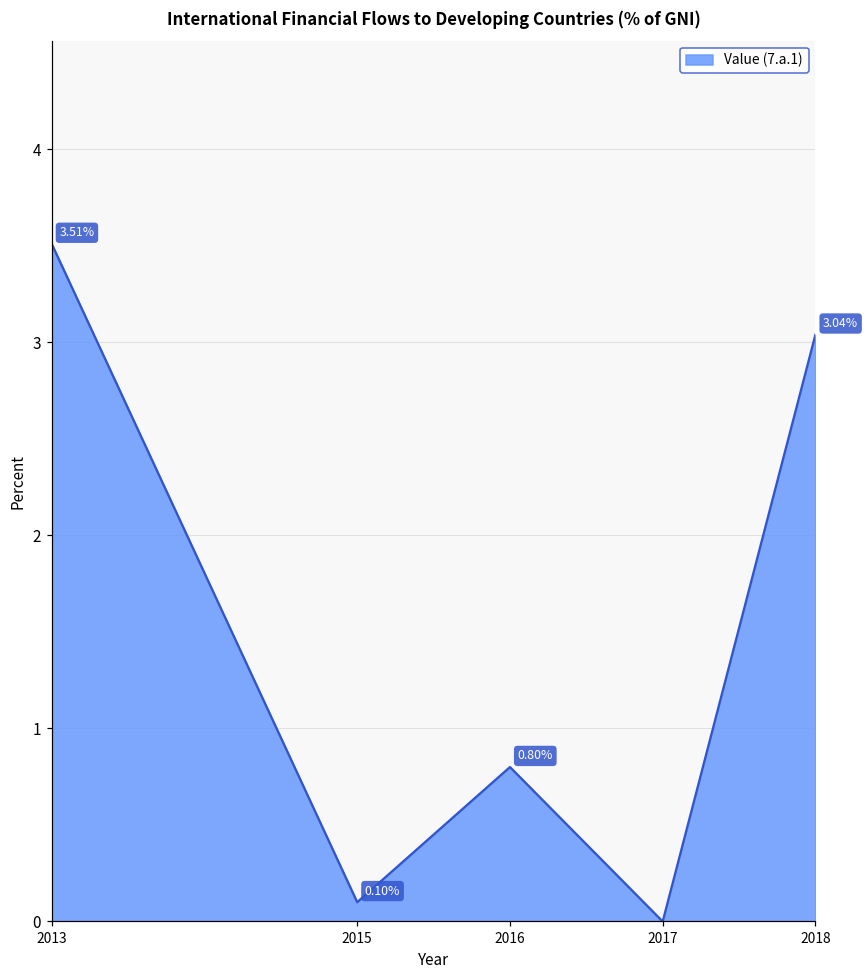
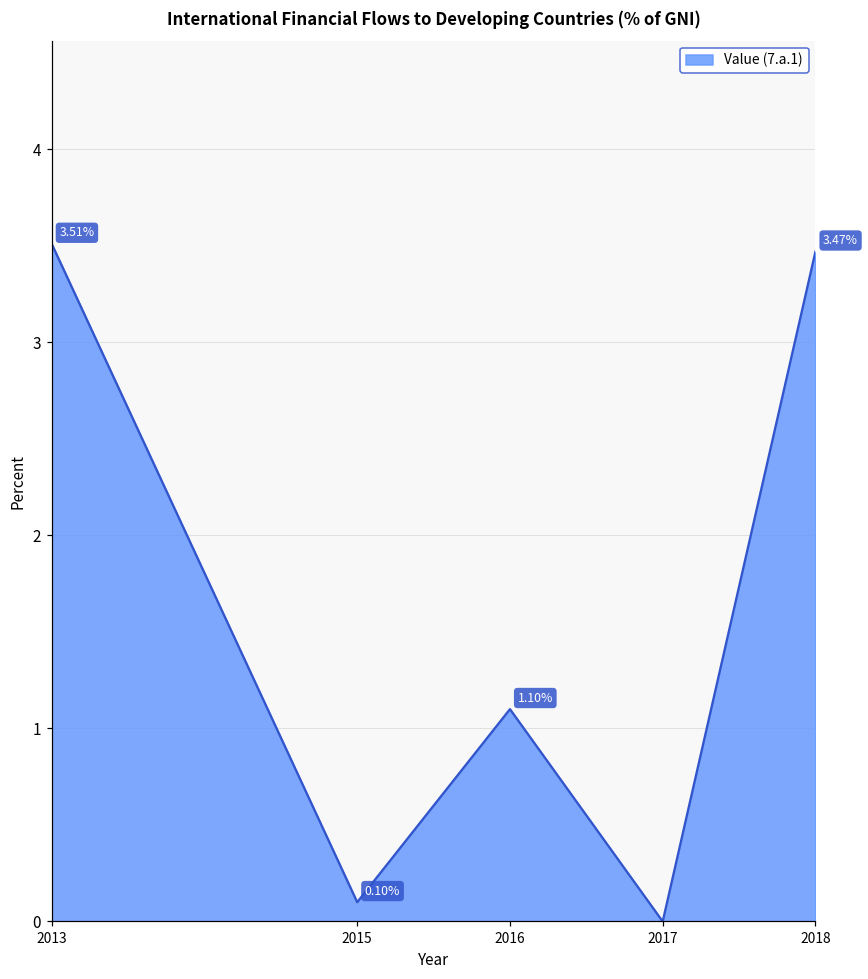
2016: 0.80% -> 1.10%
2018: 3.04% -> 3.47%
